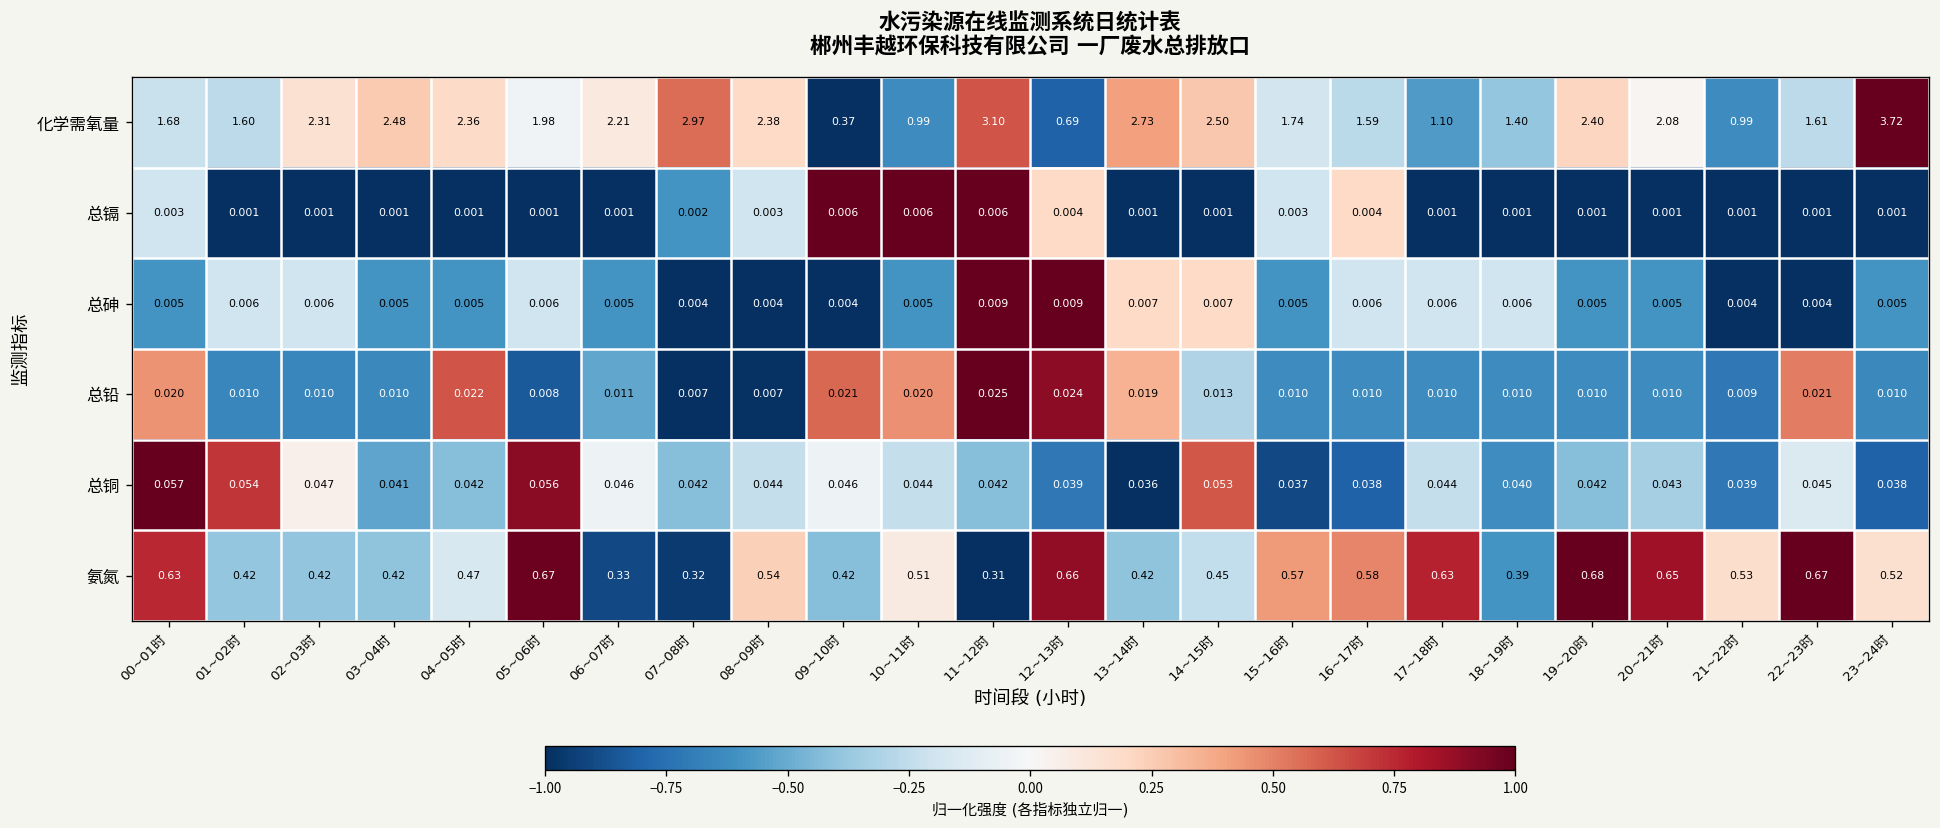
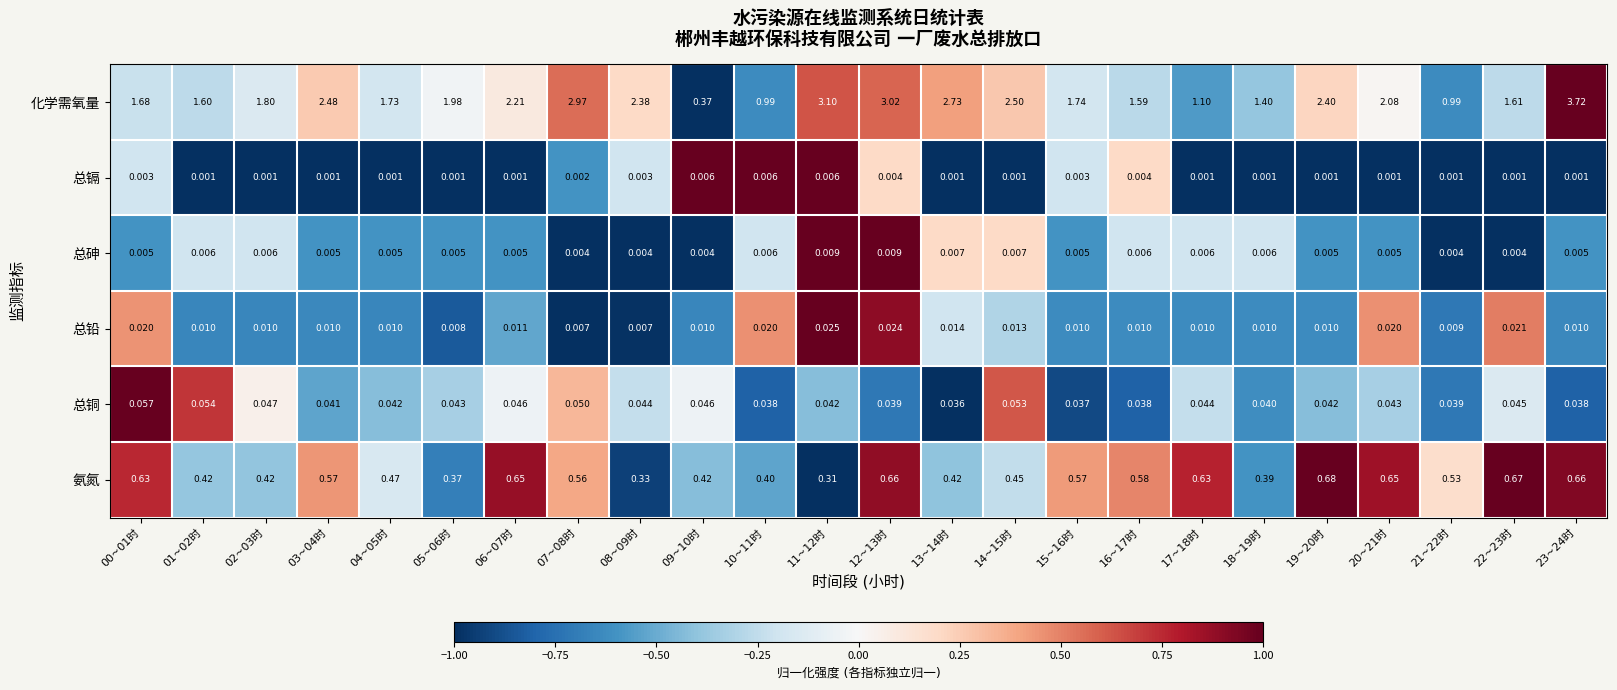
化学需氧量, 02~03时: 2.31 -> 1.80
化学需氧量, 04~05时: 2.36 -> 1.73
化学需氧量, 12~13时: 0.69 -> 3.02
总砷, 05~06时: 0.006 -> 0.005
总砷, 10~11时: 0.005 -> 0.006
总铅, 04~05时: 0.022 -> 0.010
总铅, 09~10时: 0.021 -> 0.010
总铅, 13~14时: 0.019 -> 0.014
总铅, 20~21时: 0.010 -> 0.020
总铜, 05~06时: 0.056 -> 0.043
总铜, 07~08时: 0.042 -> 0.050
总铜, 10~11时: 0.044 -> 0.038
氨氮, 03~04时: 0.42 -> 0.57
氨氮, 05~06时: 0.67 -> 0.37
氨氮, 06~07时: 0.33 -> 0.65
氨氮, 07~08时: 0.32 -> 0.56
氨氮, 08~09时: 0.54 -> 0.33
氨氮, 10~11时: 0.51 -> 0.40
氨氮, 23~24时: 0.52 -> 0.66
